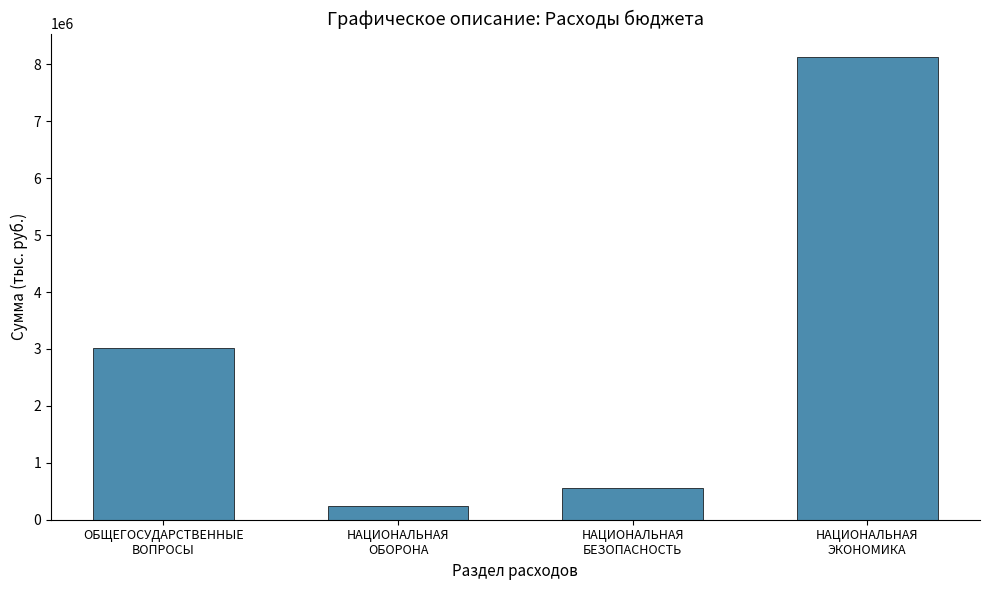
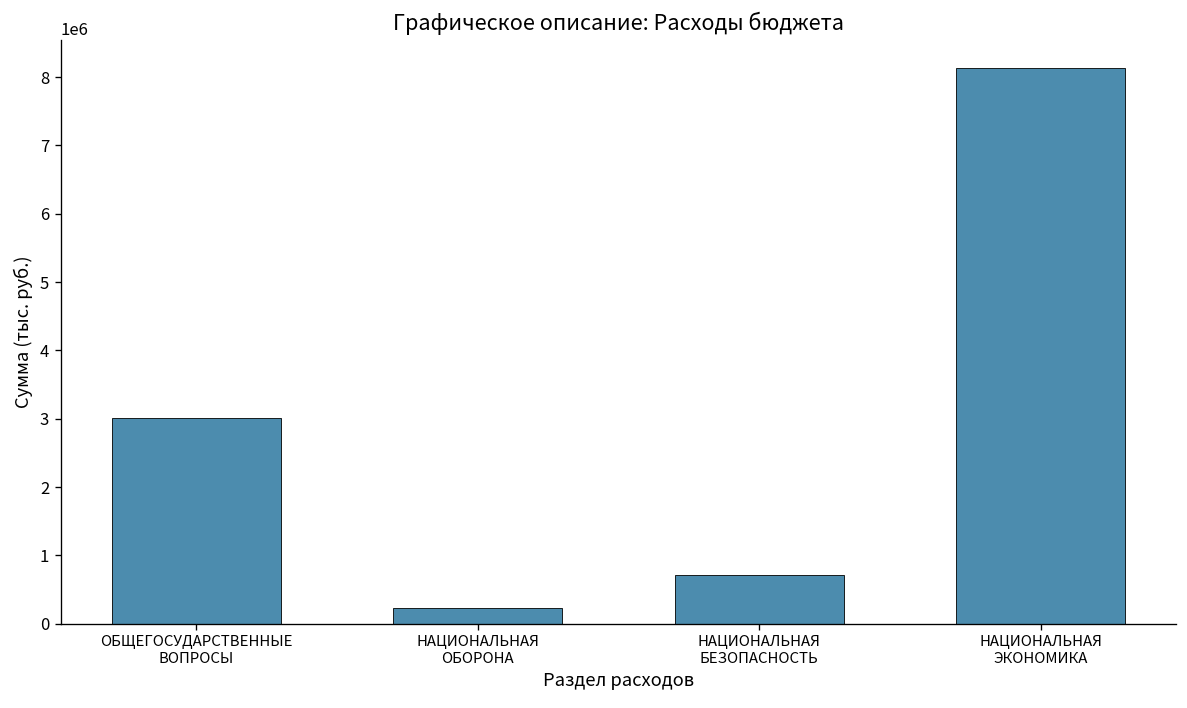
НАЦИОНАЛЬНАЯ БЕЗОПАСНОСТЬ: 600000 -> 700000
